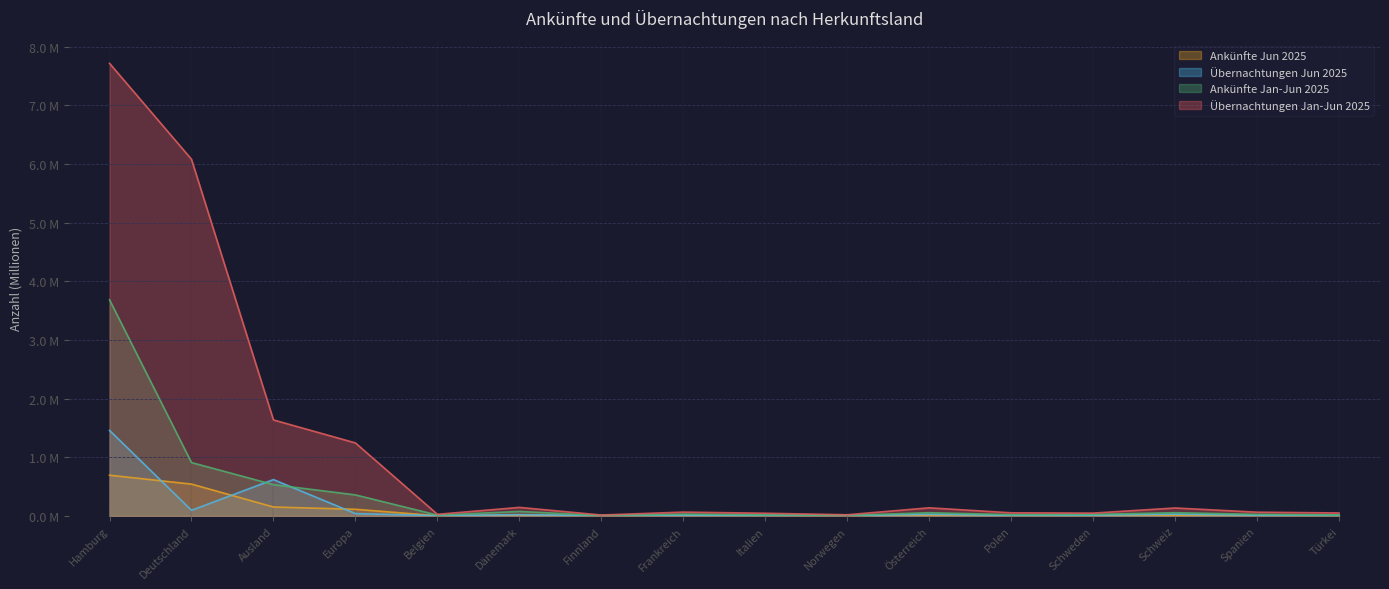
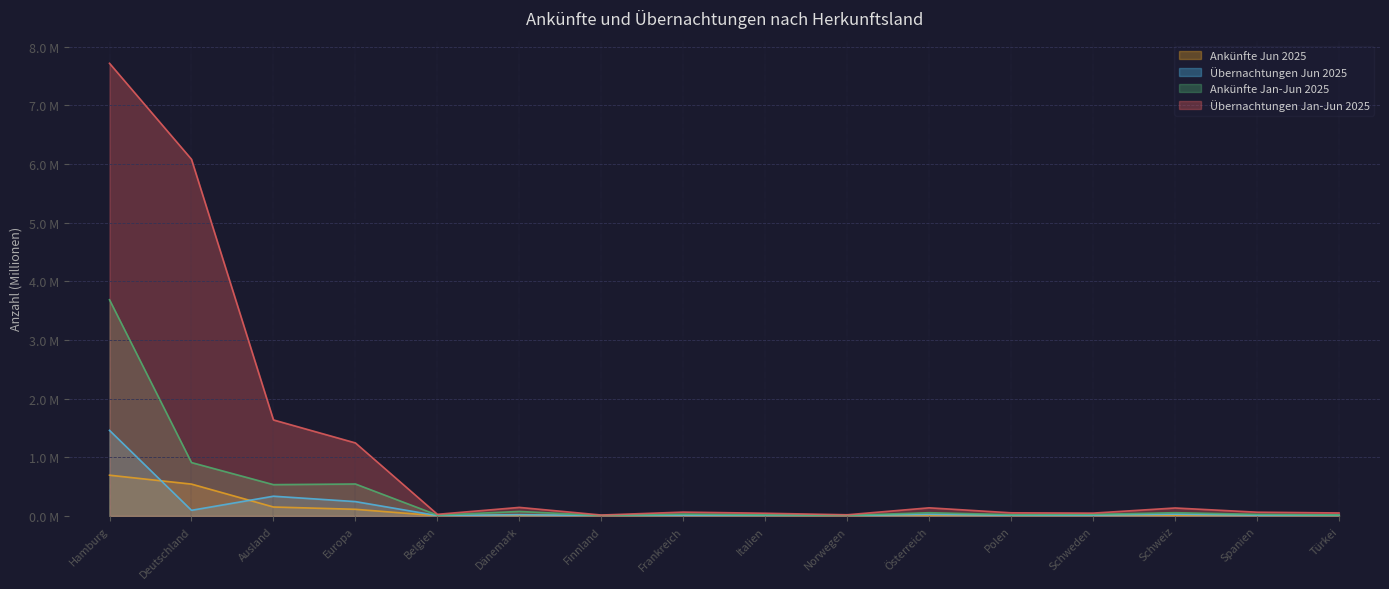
Übernachtungen Jun 2025, Ausland: 600000 -> 300000
Übernachtungen Jun 2025, Europa: 0 -> 200000
Ankünfte Jan-Jun 2025, Europa: 400000 -> 500000
